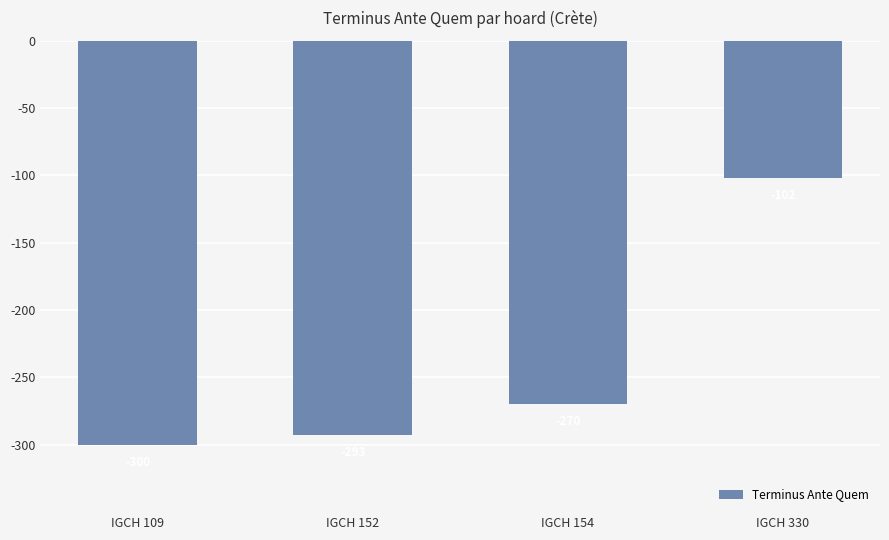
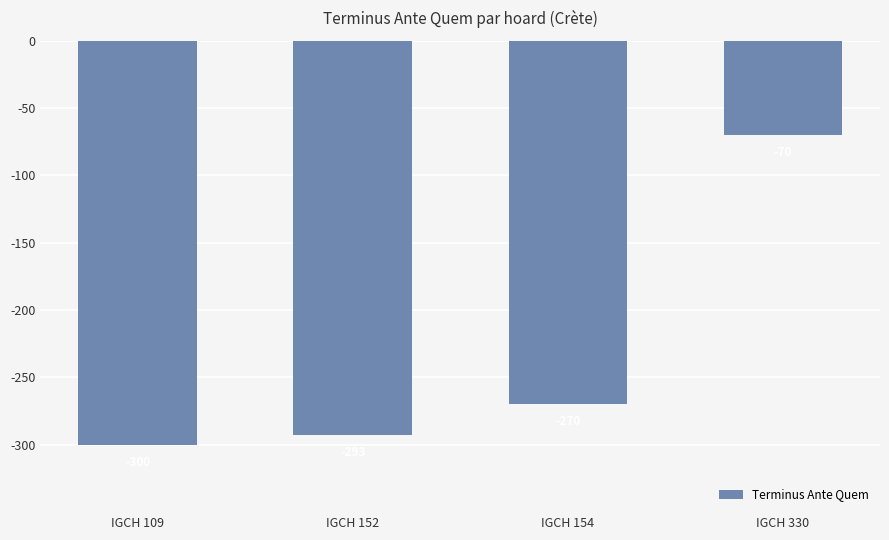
IGCH 330: -102 -> -70
